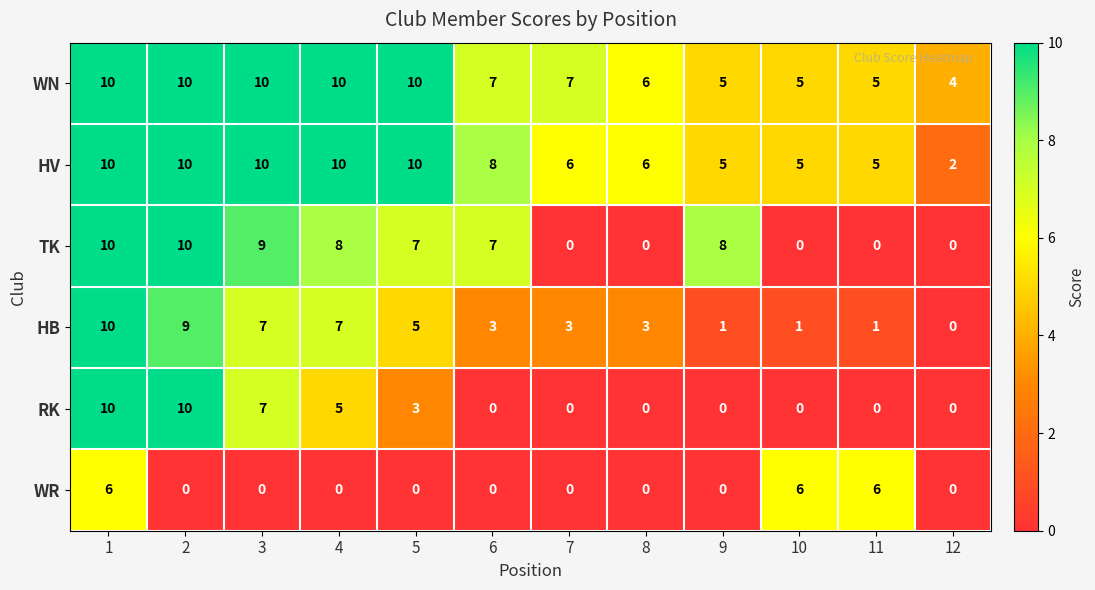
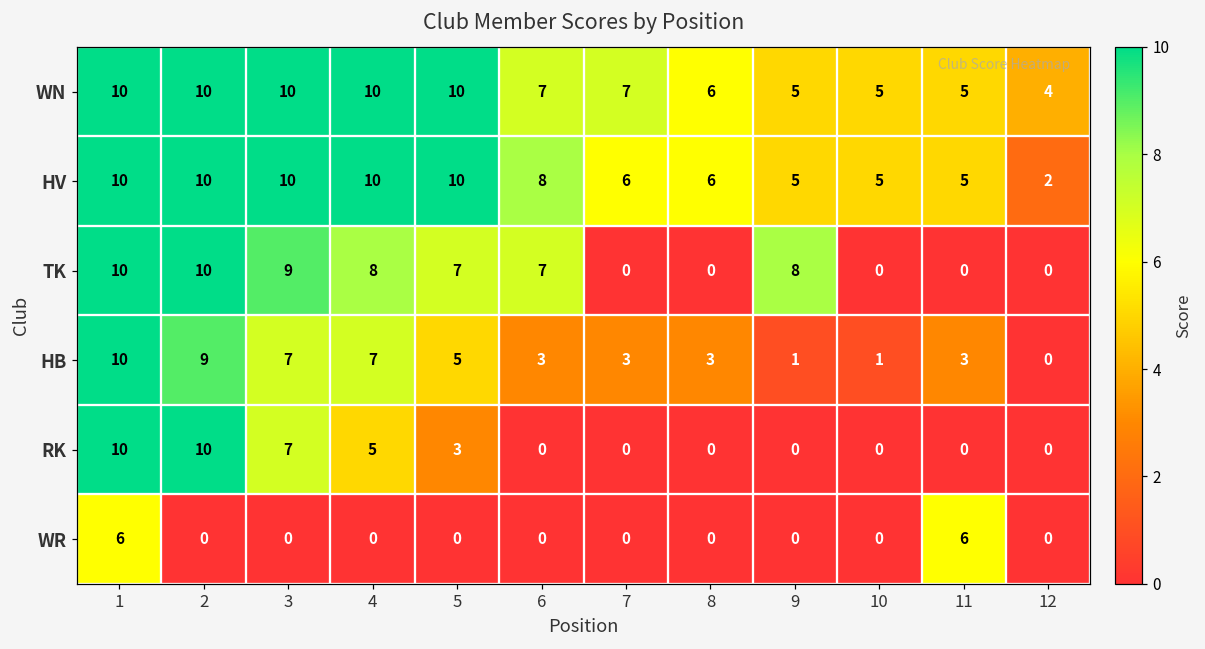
HB, 11: 1 -> 3
WR, 10: 6 -> 0
